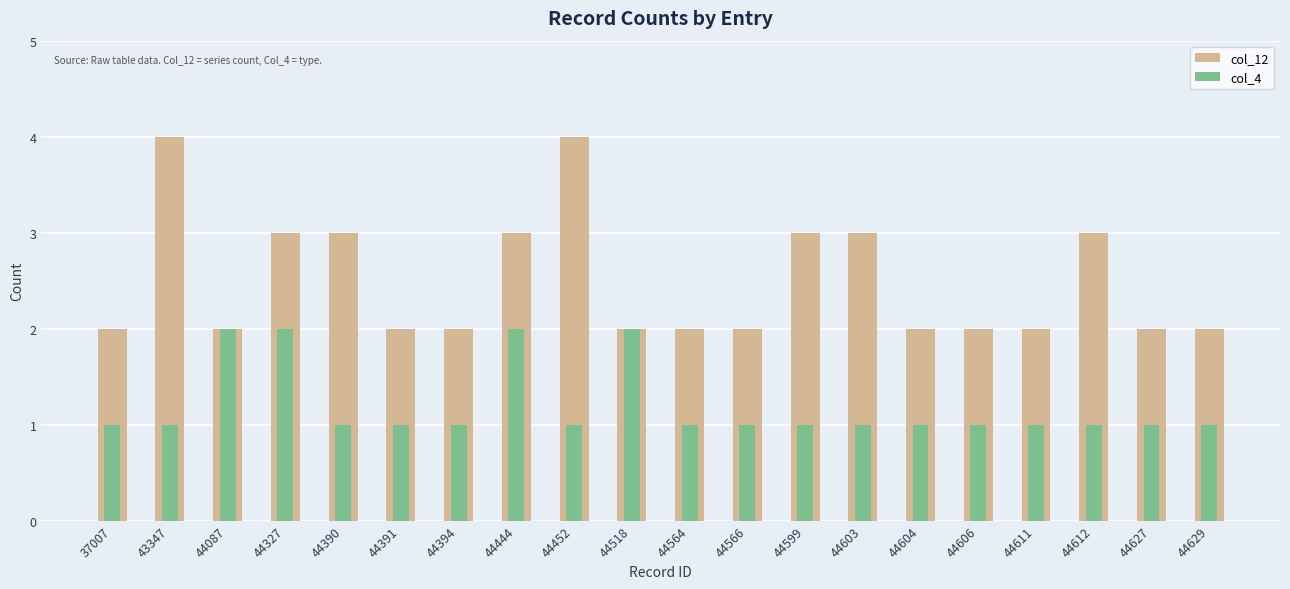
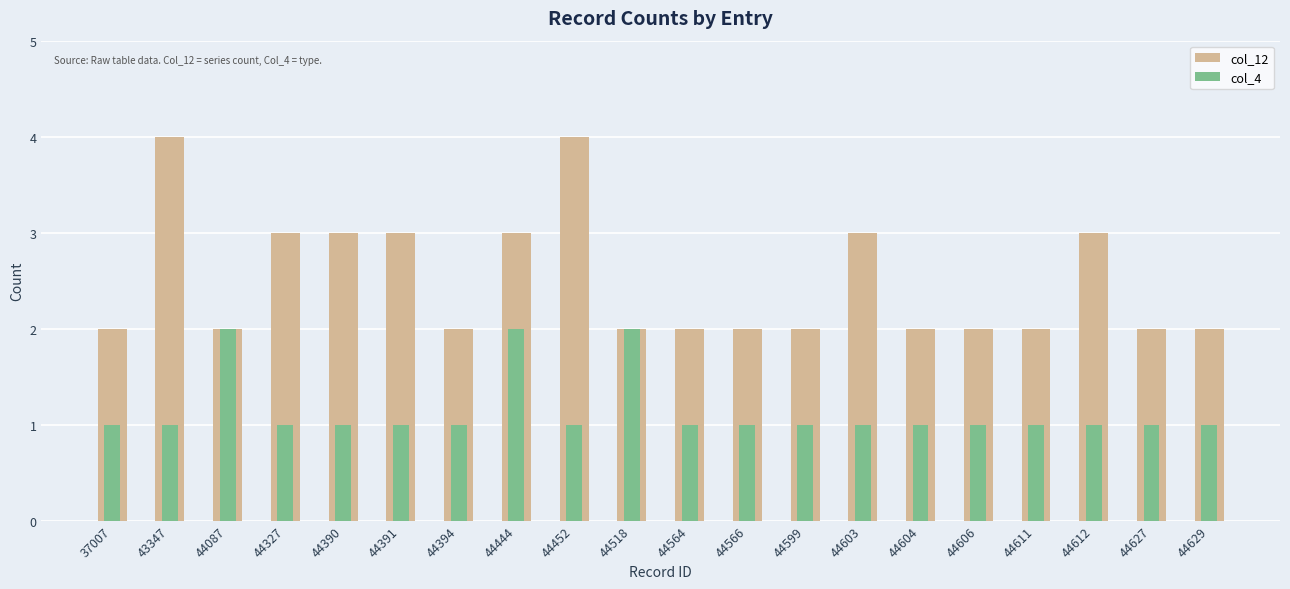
col_4, 44327: 2 -> 1
col_12, 44391: 2 -> 3
col_12, 44599: 3 -> 2
